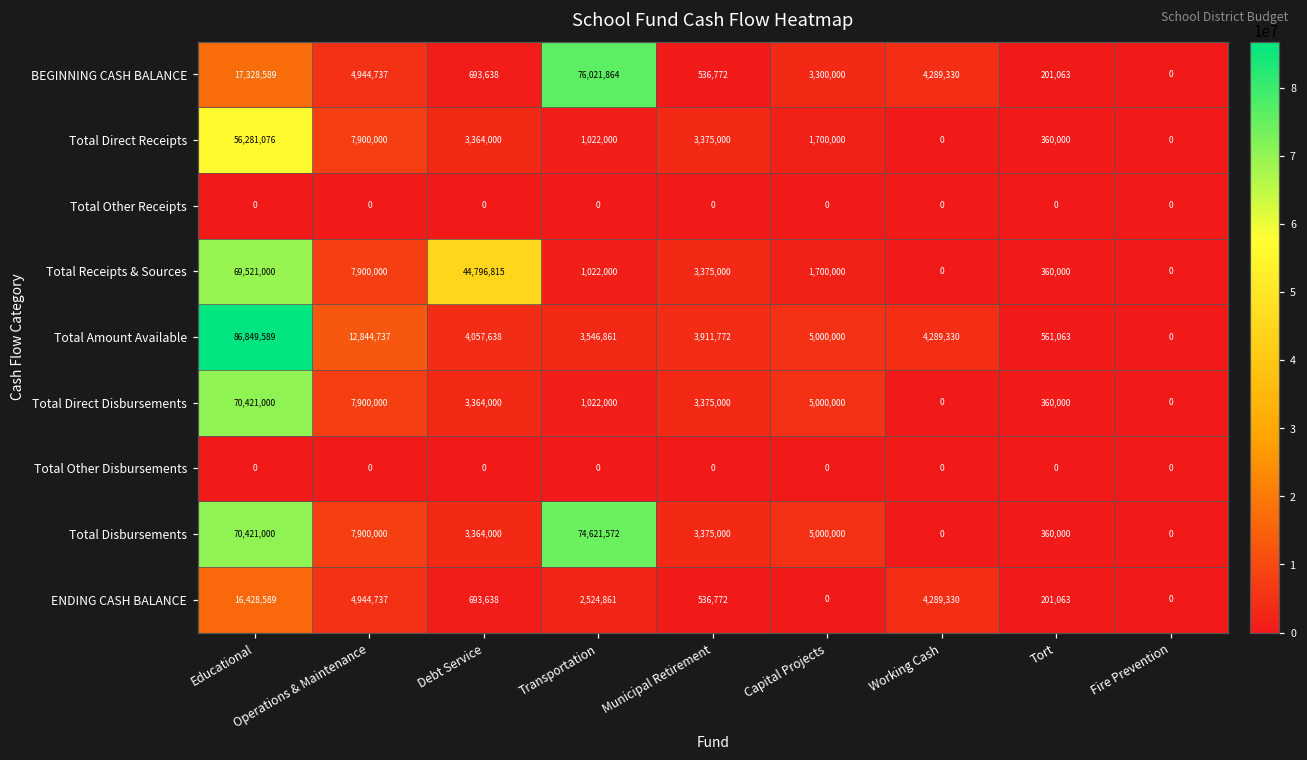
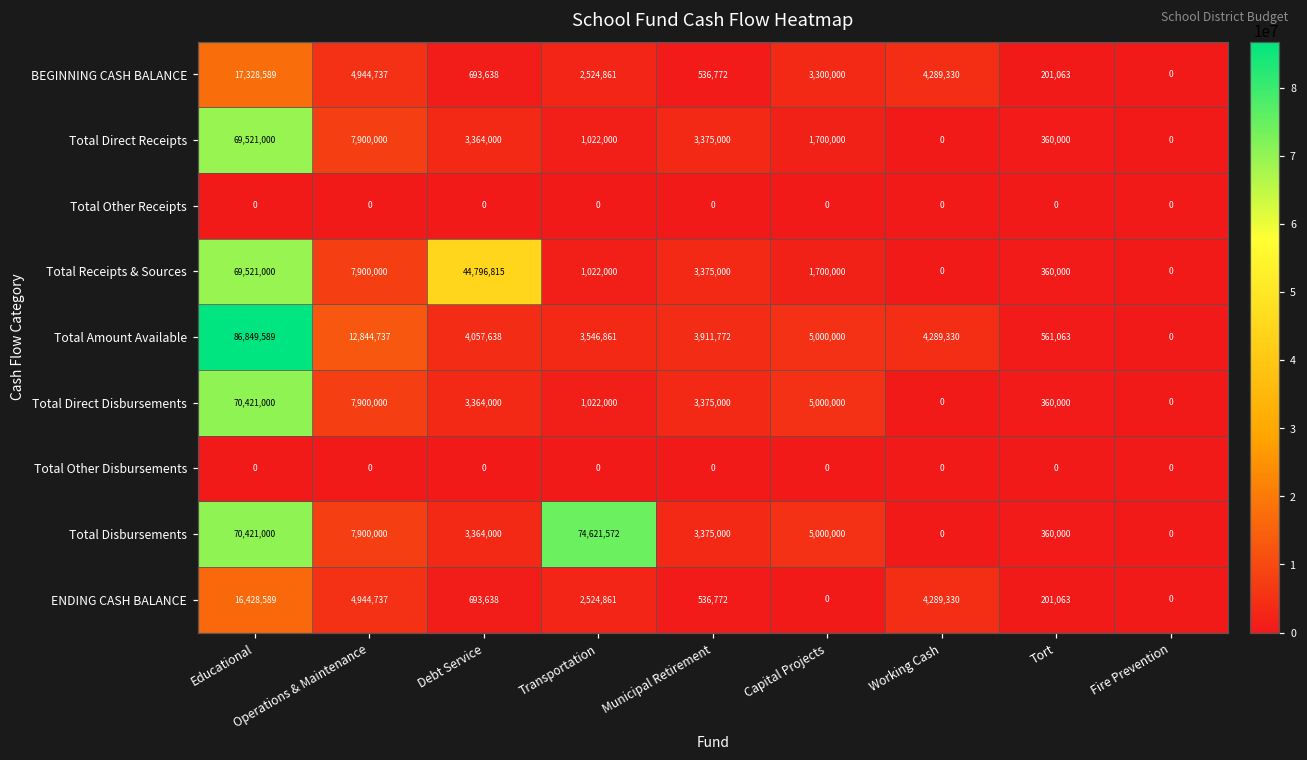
BEGINNING CASH BALANCE, Transportation: 76,021,864 -> 2,524,861
Total Direct Receipts, Educational: 56,281,076 -> 69,521,000
